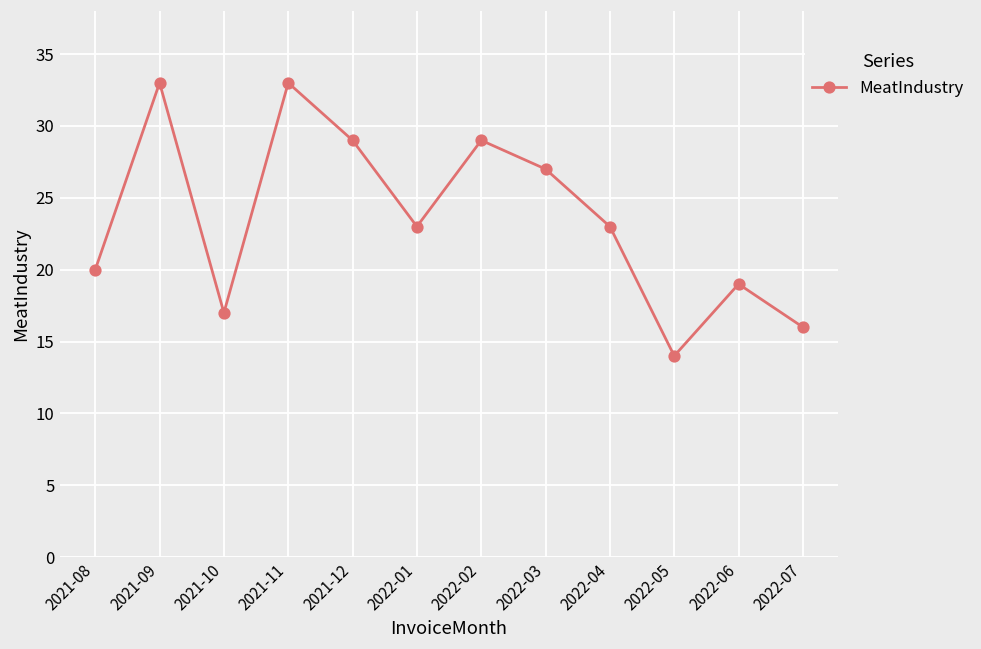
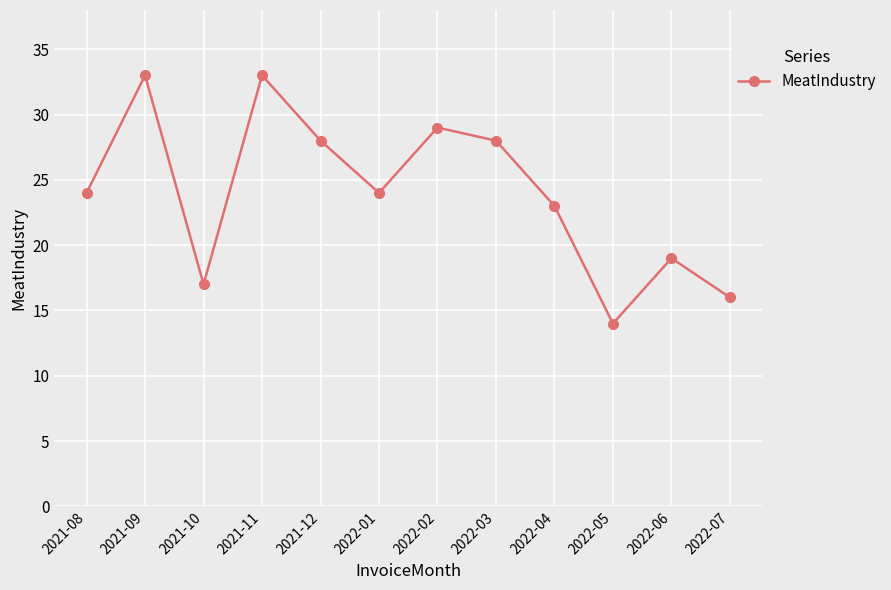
2021-08: 20 -> 24
2021-12: 29 -> 28
2022-01: 23 -> 24
2022-03: 27 -> 28
